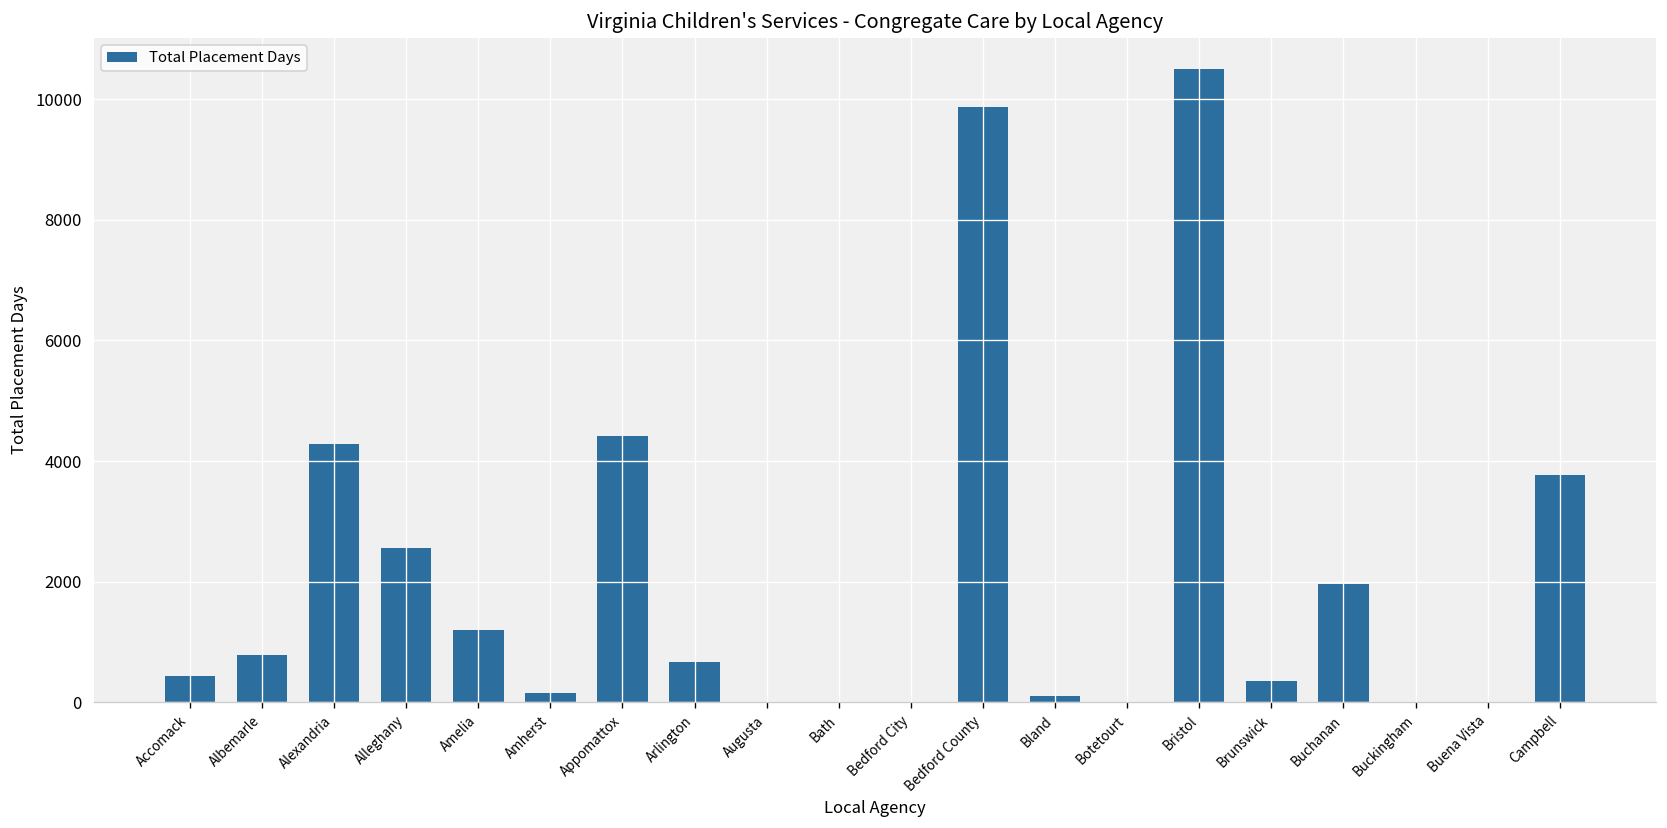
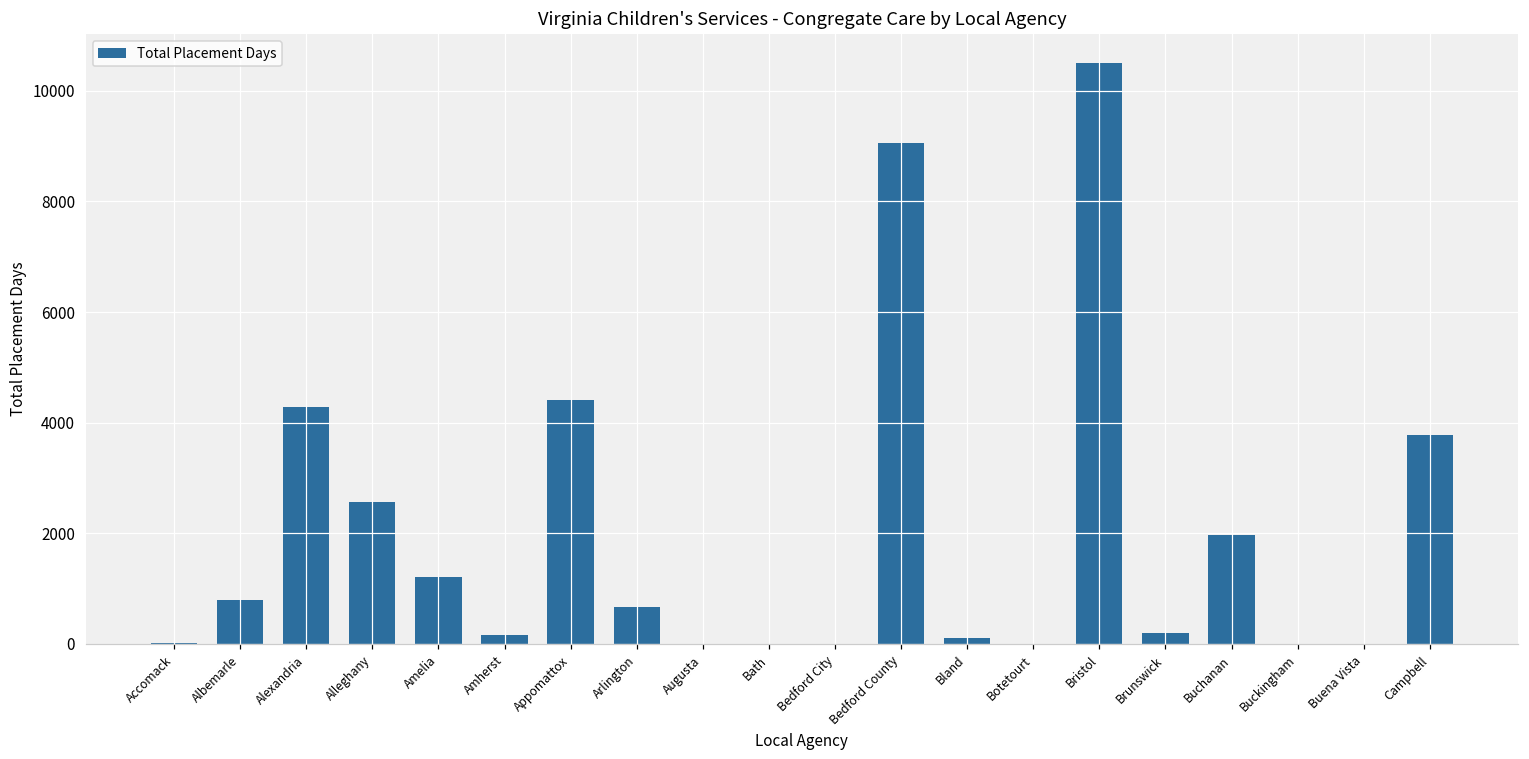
Accomack: 400 -> 0
Bedford County: 9900 -> 9100
Brunswick: 400 -> 200
